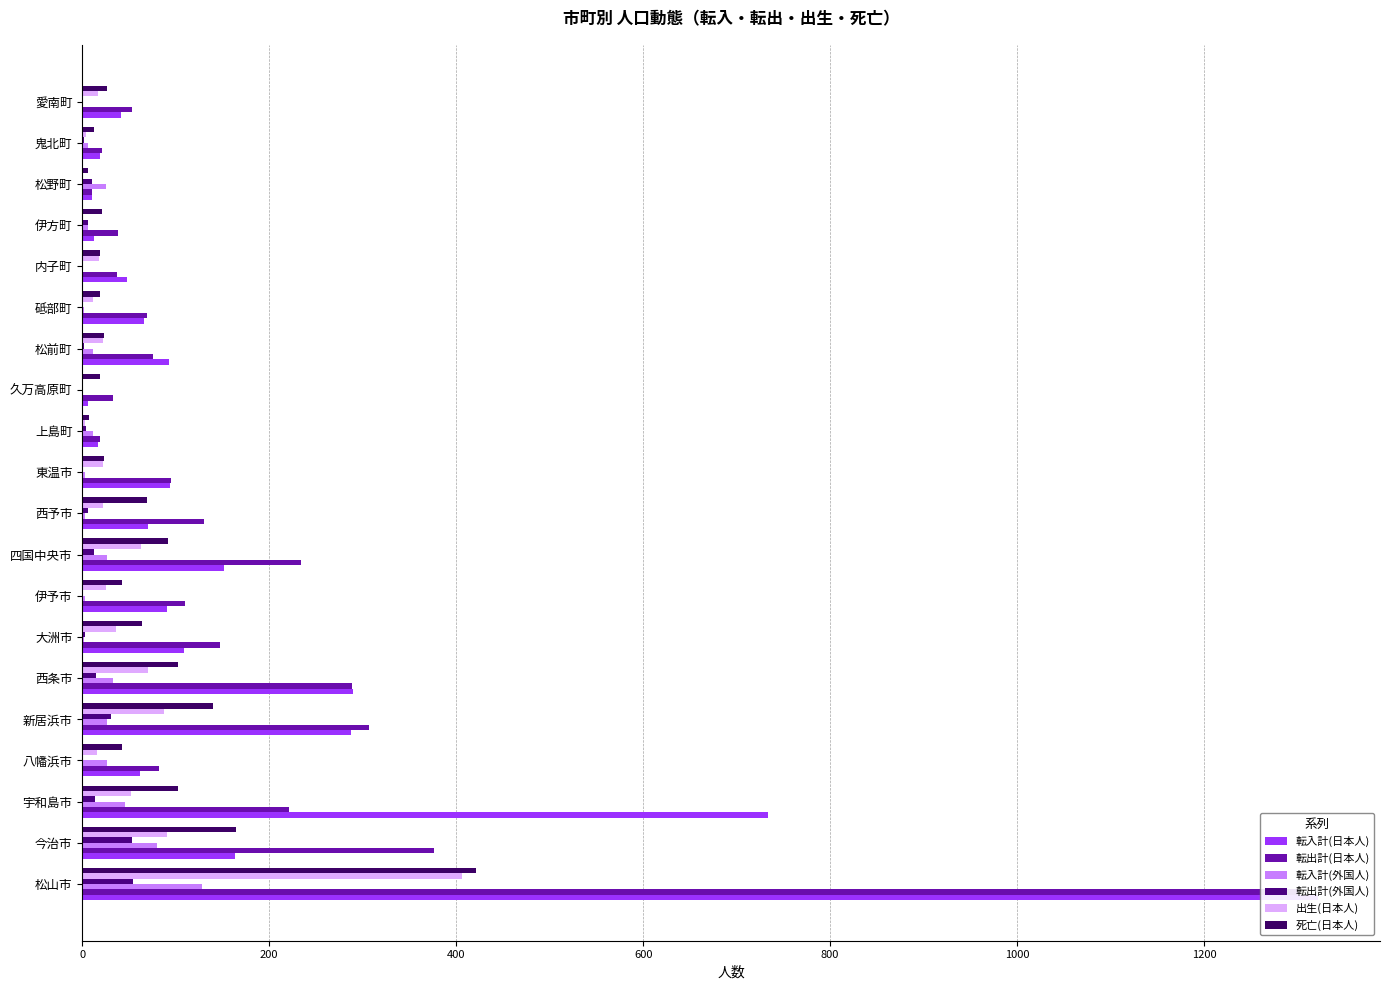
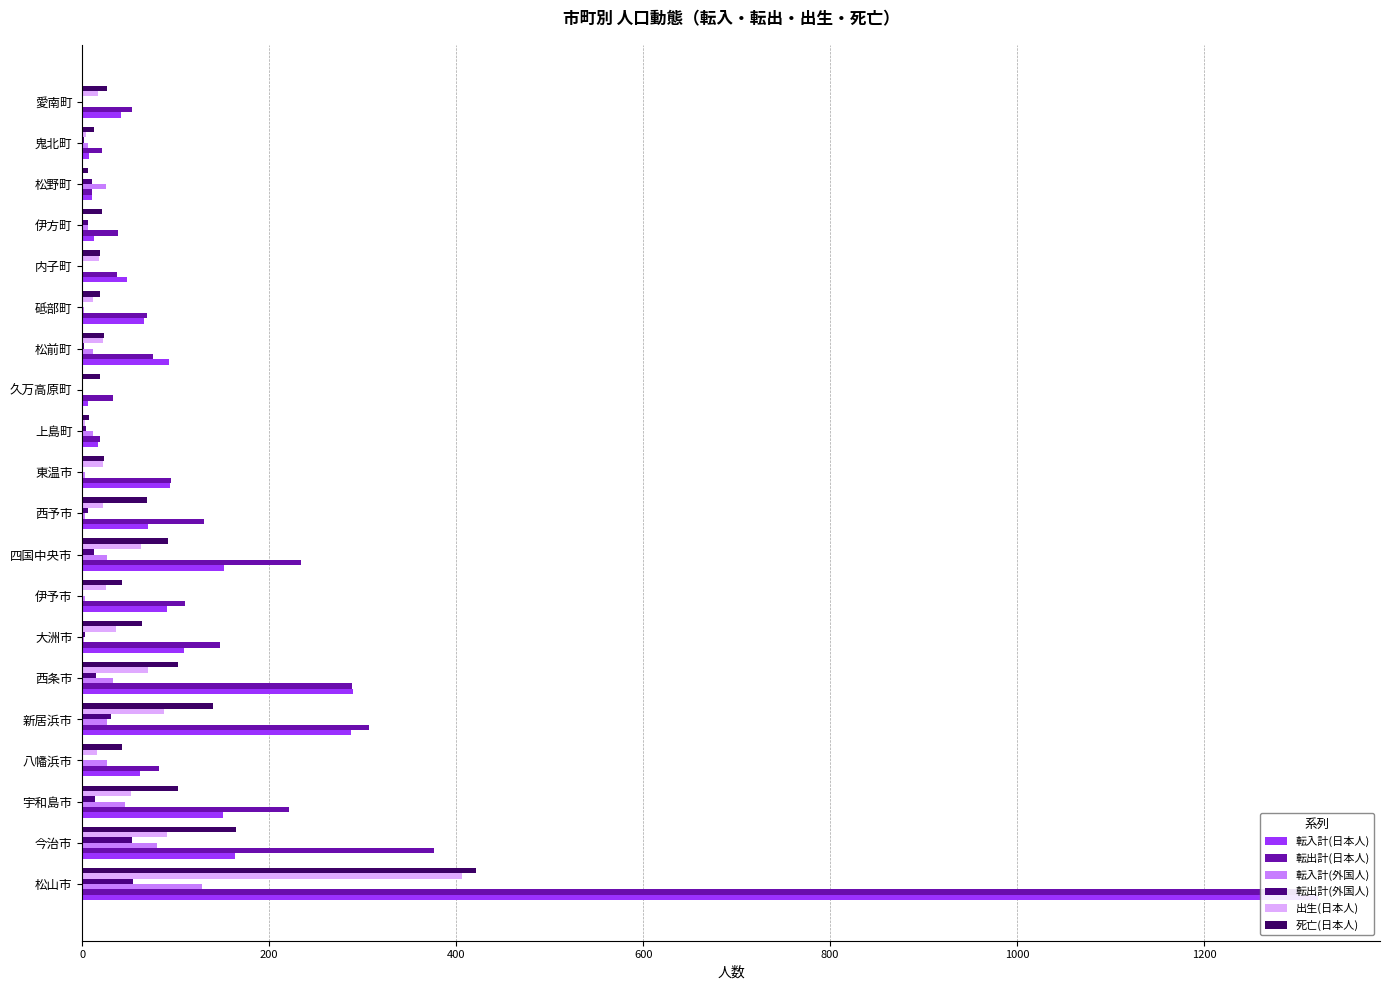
転入計(日本人), 鬼北町: 20 -> 10
転入計(日本人), 宇和島市: 730 -> 150
